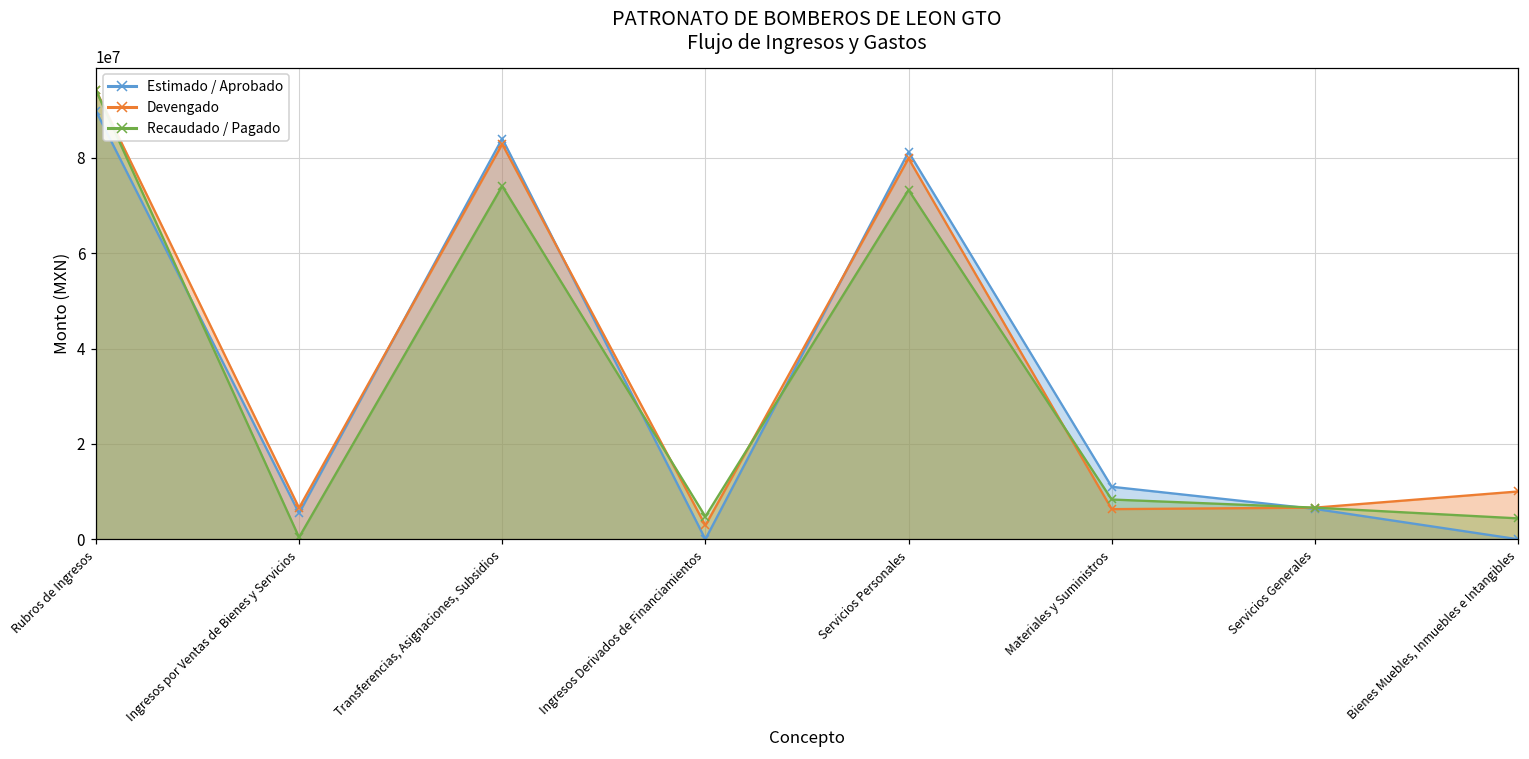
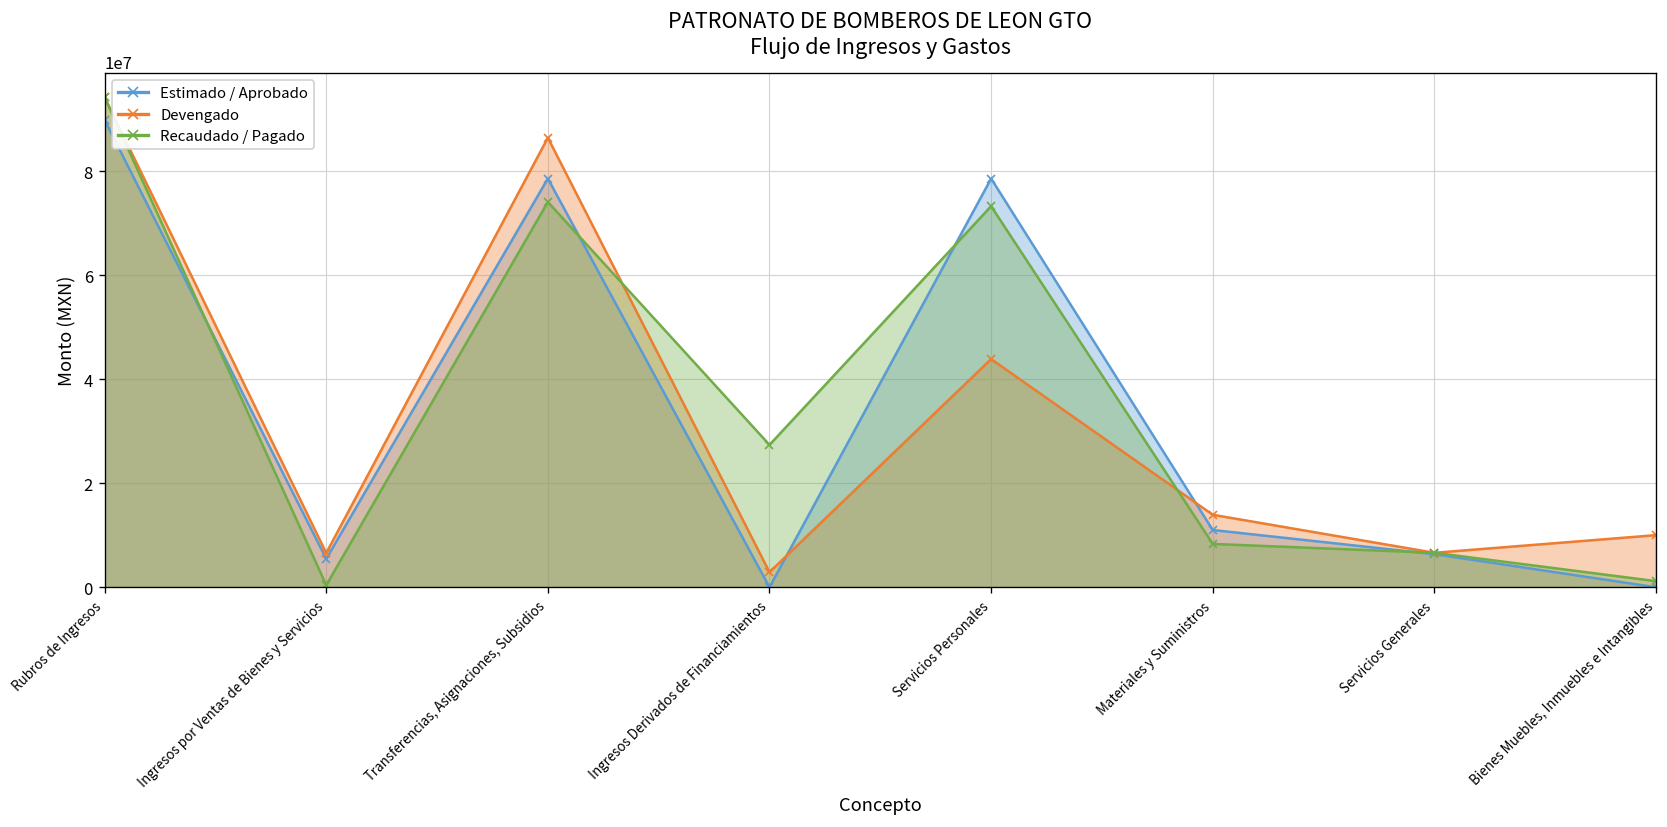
Estimado / Aprobado, Transferencias, Asignaciones, Subsidios: 84000000 -> 79000000
Devengado, Transferencias, Asignaciones, Subsidios: 83000000 -> 86000000
Recaudado / Pagado, Ingresos Derivados de Financiamientos: 5000000 -> 27000000
Estimado / Aprobado, Servicios Personales: 81000000 -> 79000000
Devengado, Servicios Personales: 80000000 -> 44000000
Devengado, Materiales y Suministros: 6000000 -> 14000000
Recaudado / Pagado, Bienes Muebles, Inmuebles e Intangibles: 4000000 -> 1000000
